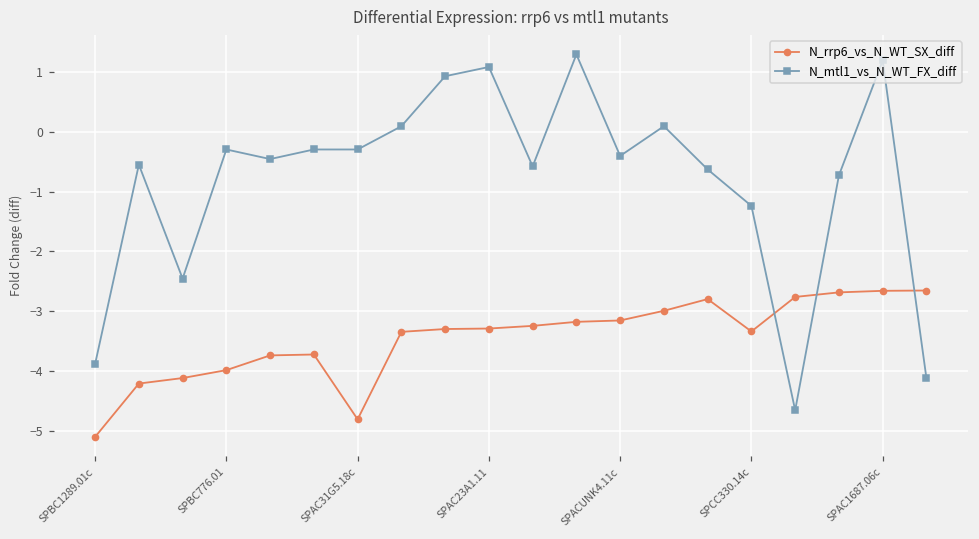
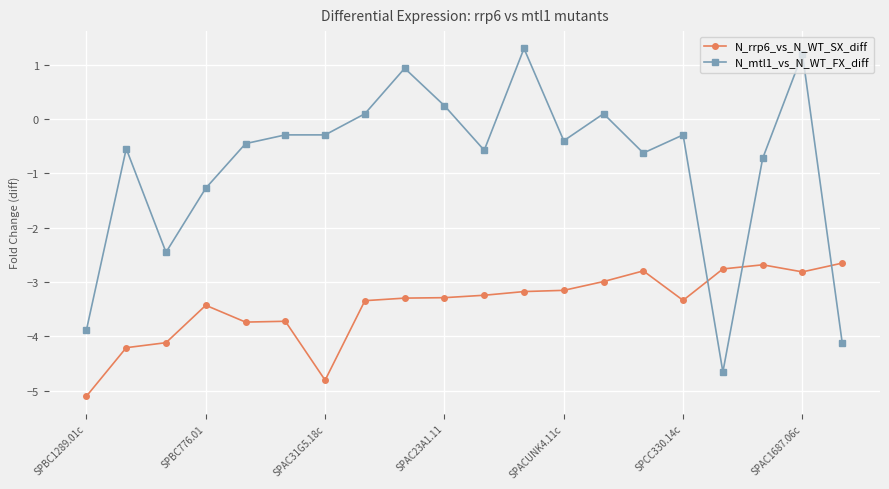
N_rrp6_vs_N_WT_SX_diff, SPBC776.01: -4.0 -> -3.4
N_mtl1_vs_N_WT_FX_diff, SPBC776.01: -0.3 -> -1.3
N_mtl1_vs_N_WT_FX_diff, SPAC23A1.11: 1.1 -> 0.2
N_mtl1_vs_N_WT_FX_diff, SPCC330.14c: -1.2 -> -0.3
N_rrp6_vs_N_WT_SX_diff, SPAC1687.06c: -2.7 -> -2.8
